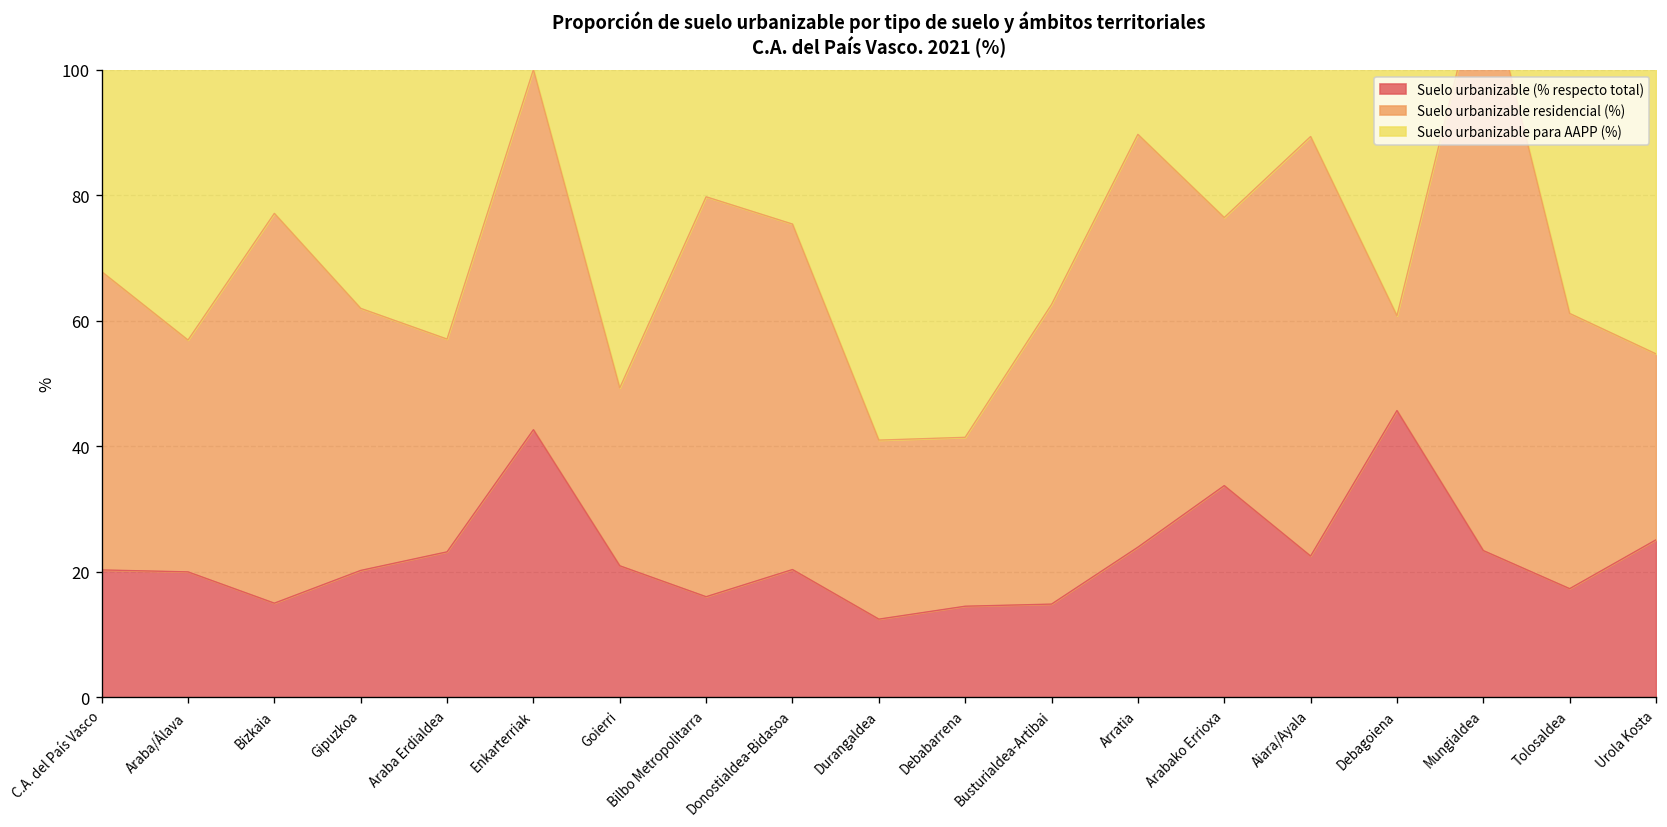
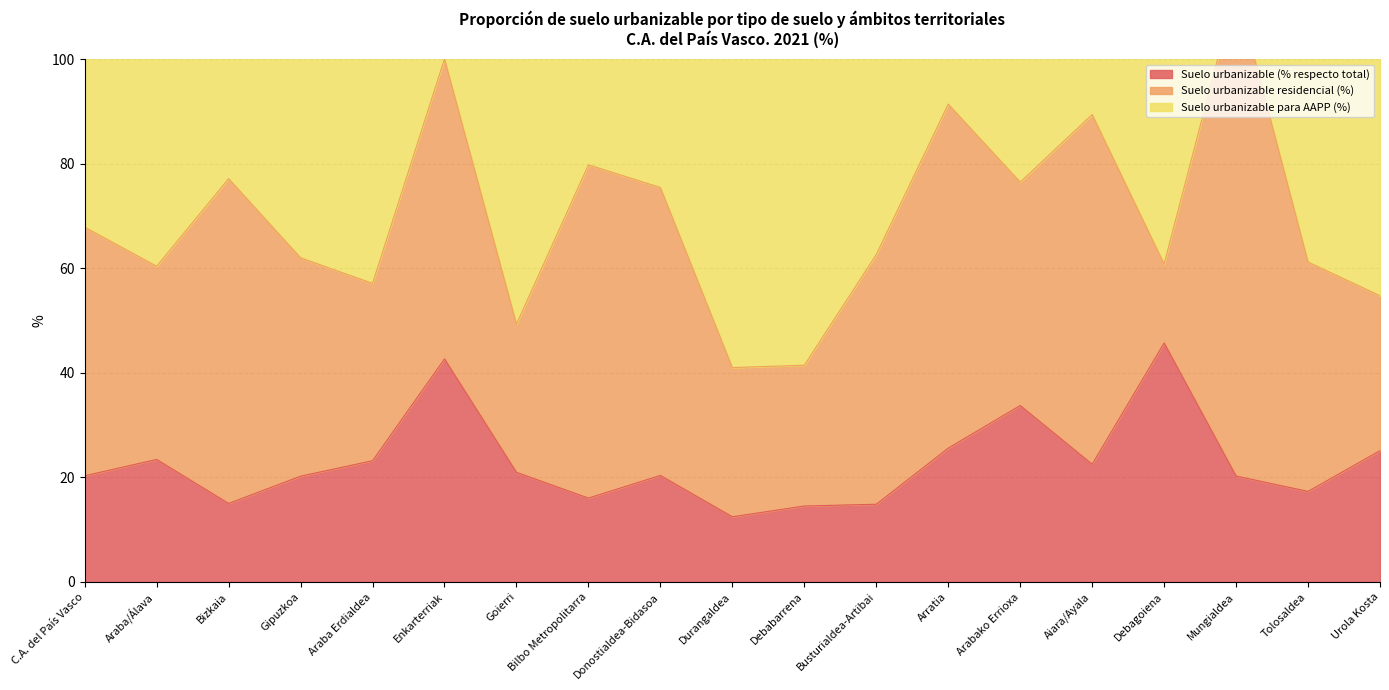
Suelo urbanizable (% respecto total), Araba/Álava: 20 -> 23
Suelo urbanizable (% respecto total), Arratia: 24 -> 26
Suelo urbanizable (% respecto total), Mungialdea: 23 -> 20
